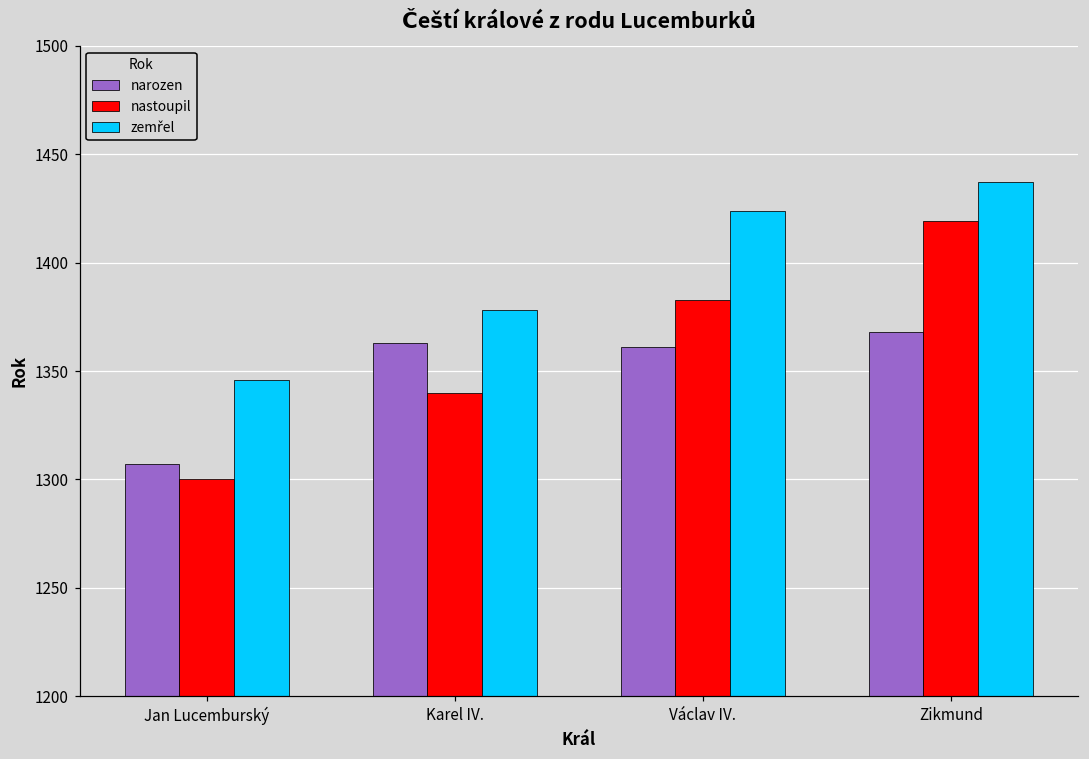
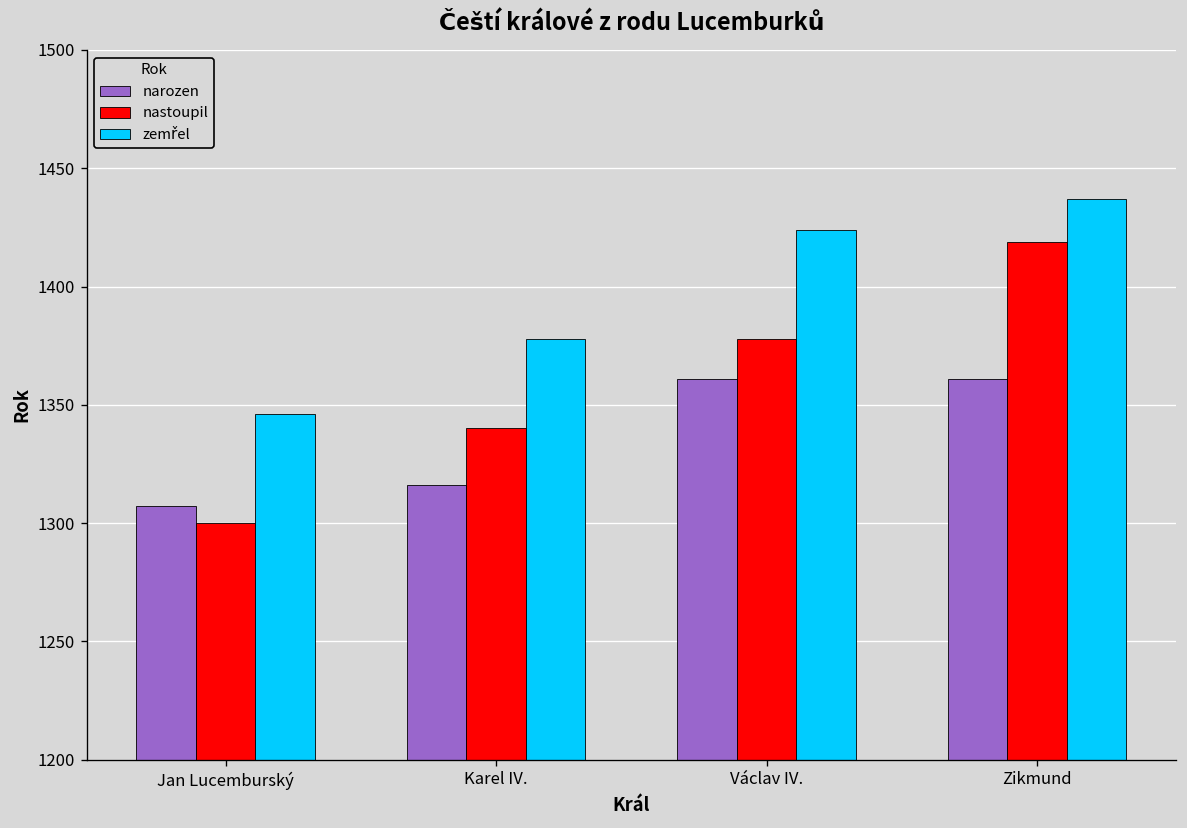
narozen, Karel IV.: 1363 -> 1316
nastoupil, Václav IV.: 1383 -> 1378
narozen, Zikmund: 1368 -> 1361
